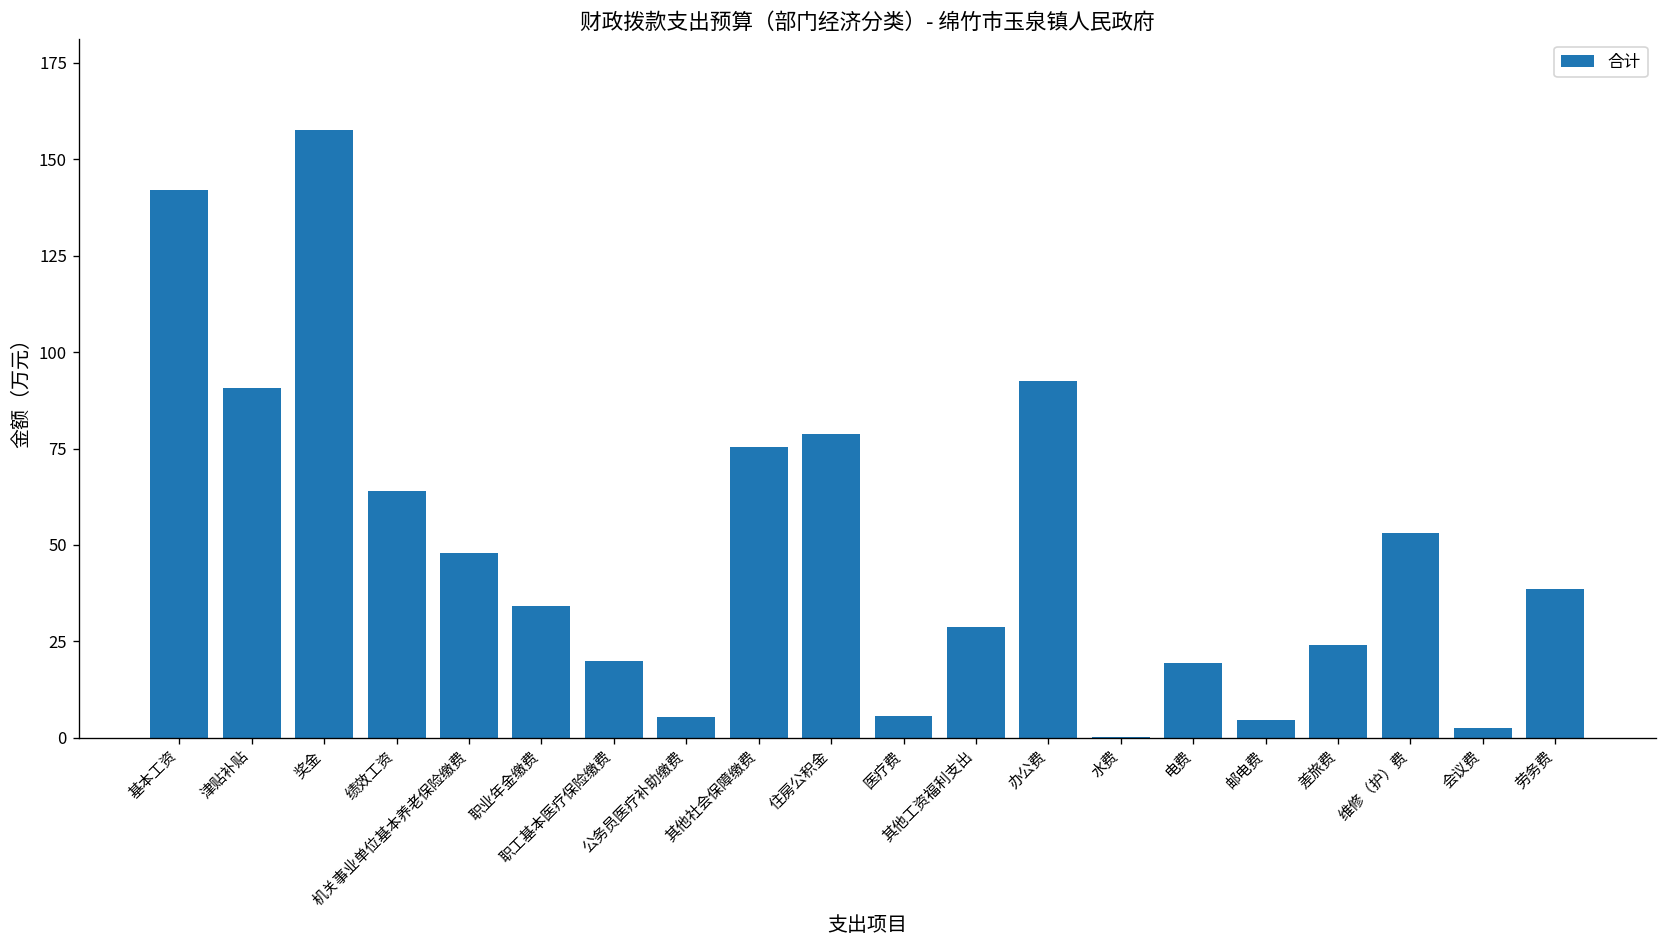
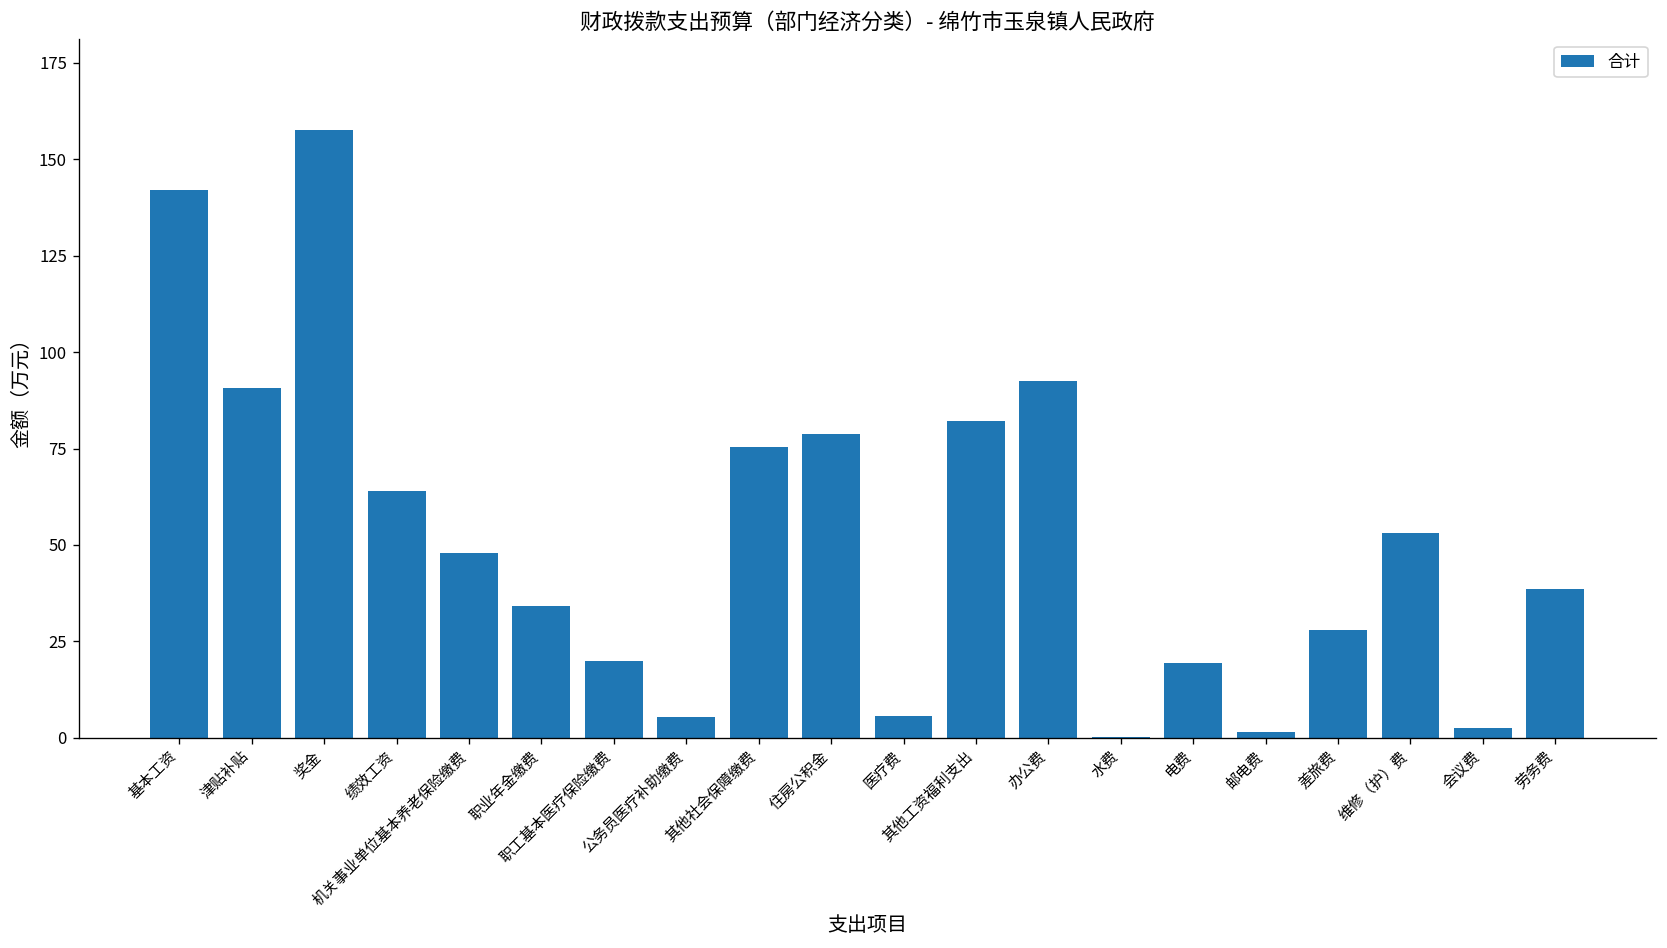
其他工资福利支出: 29 -> 82
邮电费: 5 -> 1
差旅费: 24 -> 28
